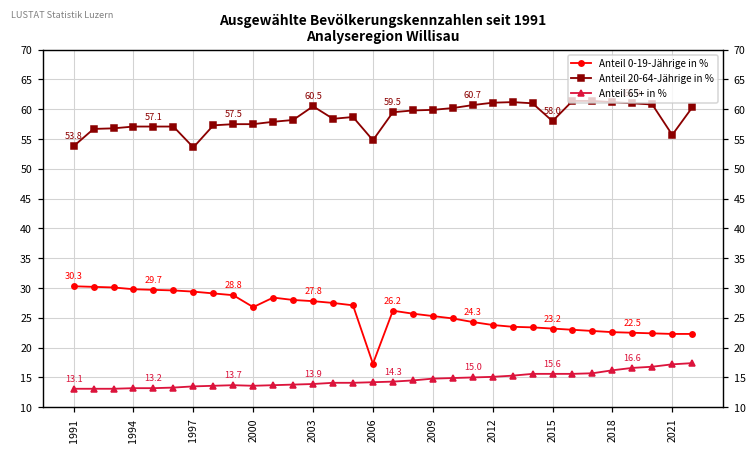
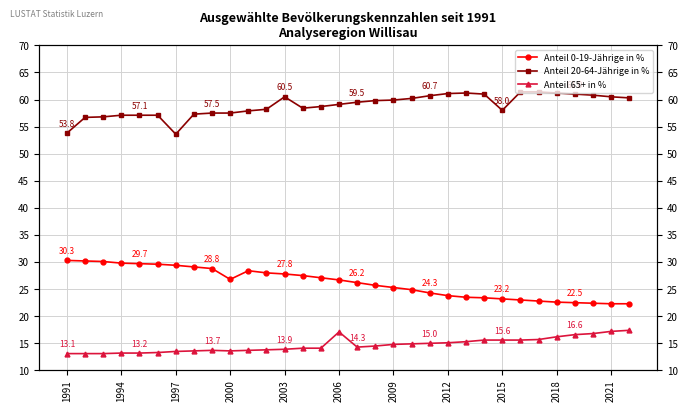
Anteil 0-19-Jährige in %, 2006: 17 -> 27
Anteil 20-64-Jährige in %, 2006: 55 -> 59
Anteil 65+ in %, 2006: 14 -> 17
Anteil 20-64-Jährige in %, 2021: 56 -> 61
